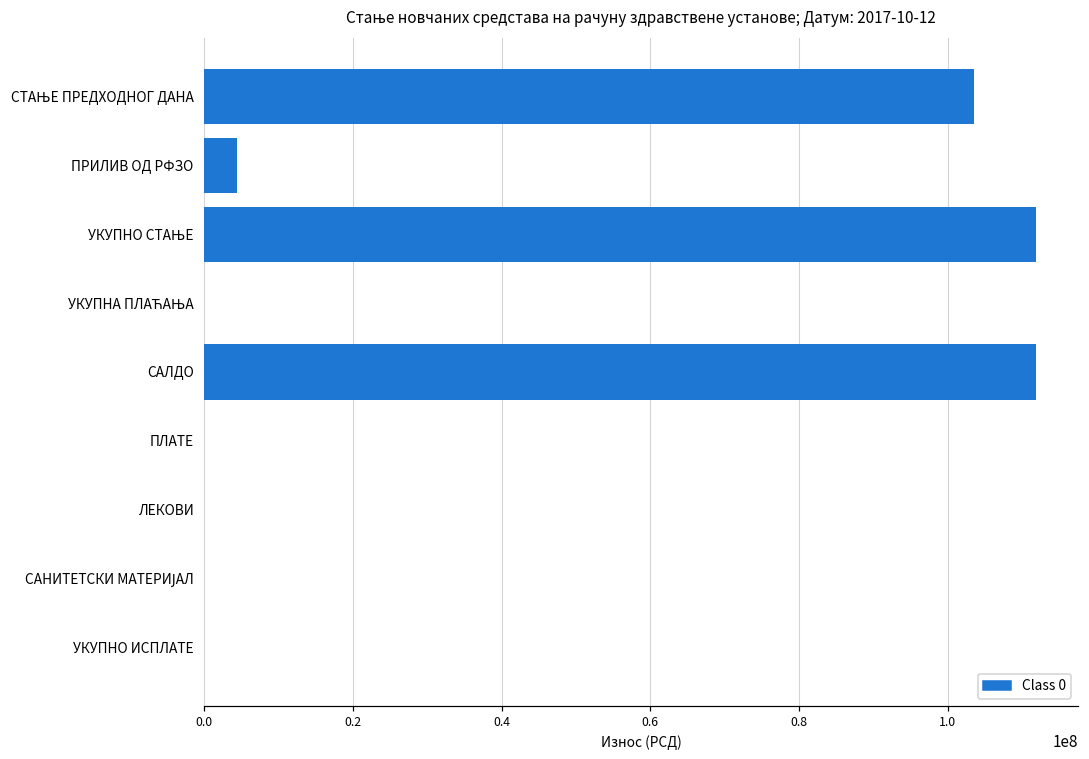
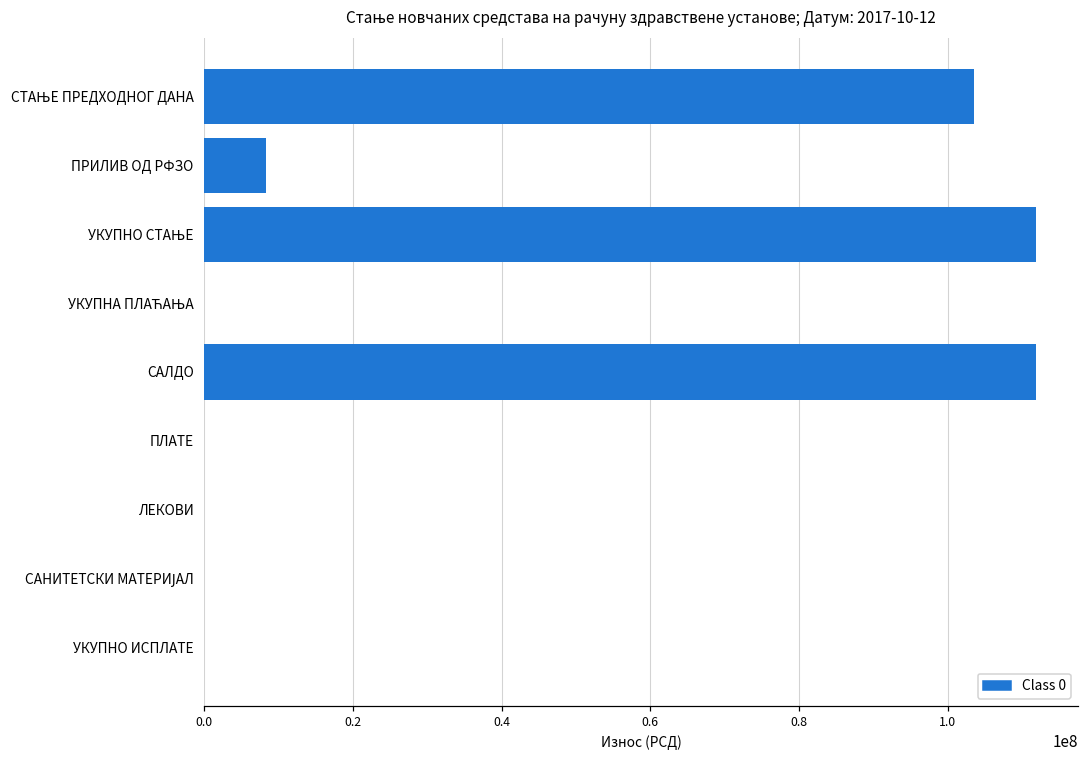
ПРИЛИВ ОД РФЗО: 4000000 -> 8000000
